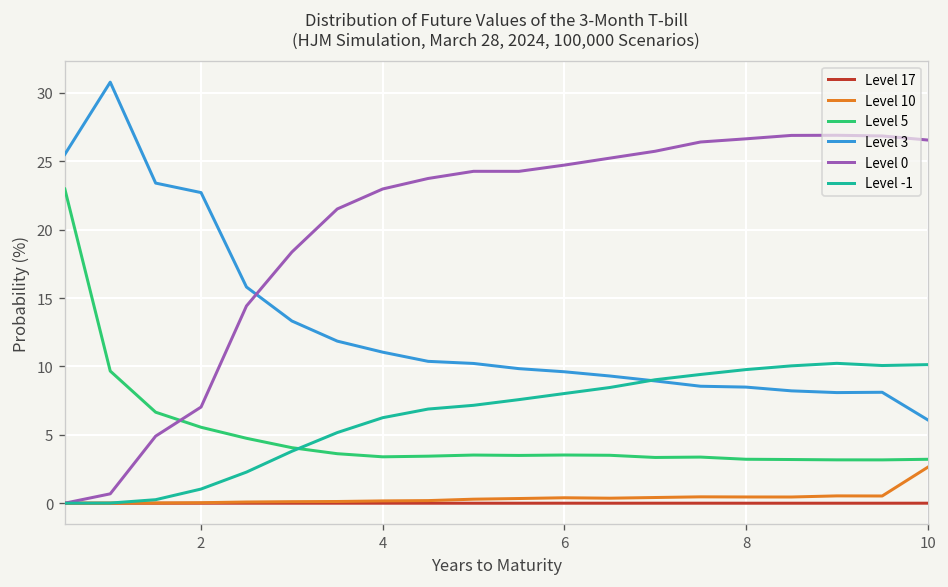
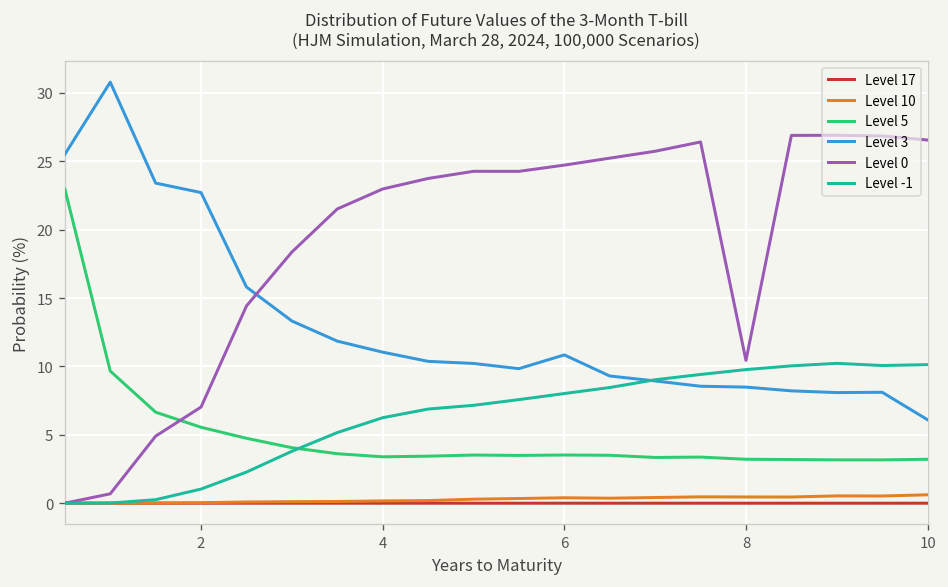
Level 3, 6: 9.6 -> 10.8
Level 0, 8: 26.6 -> 10.4
Level 10, 10: 2.6 -> 0.6
